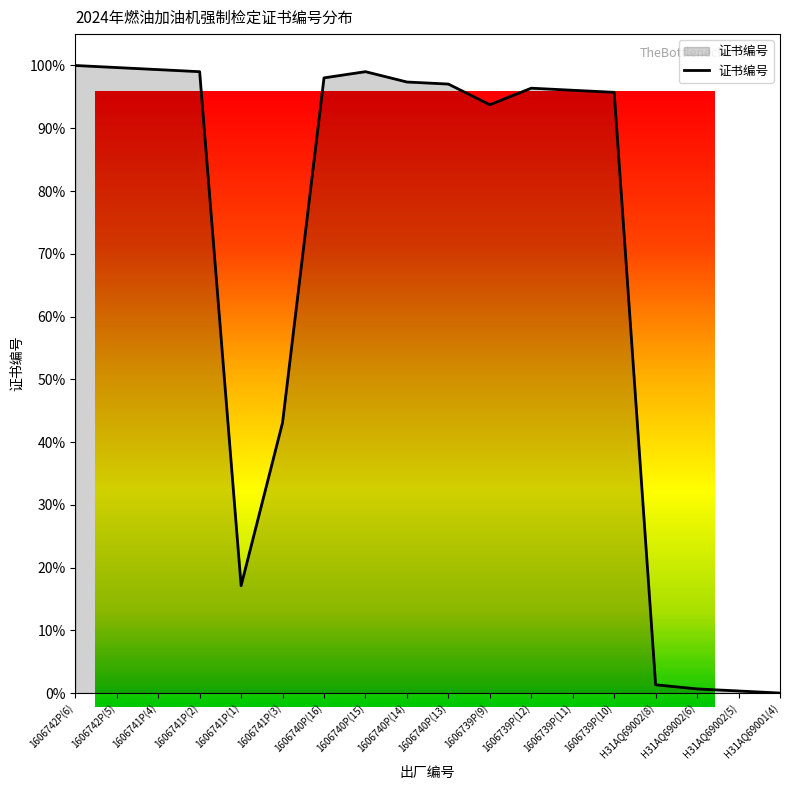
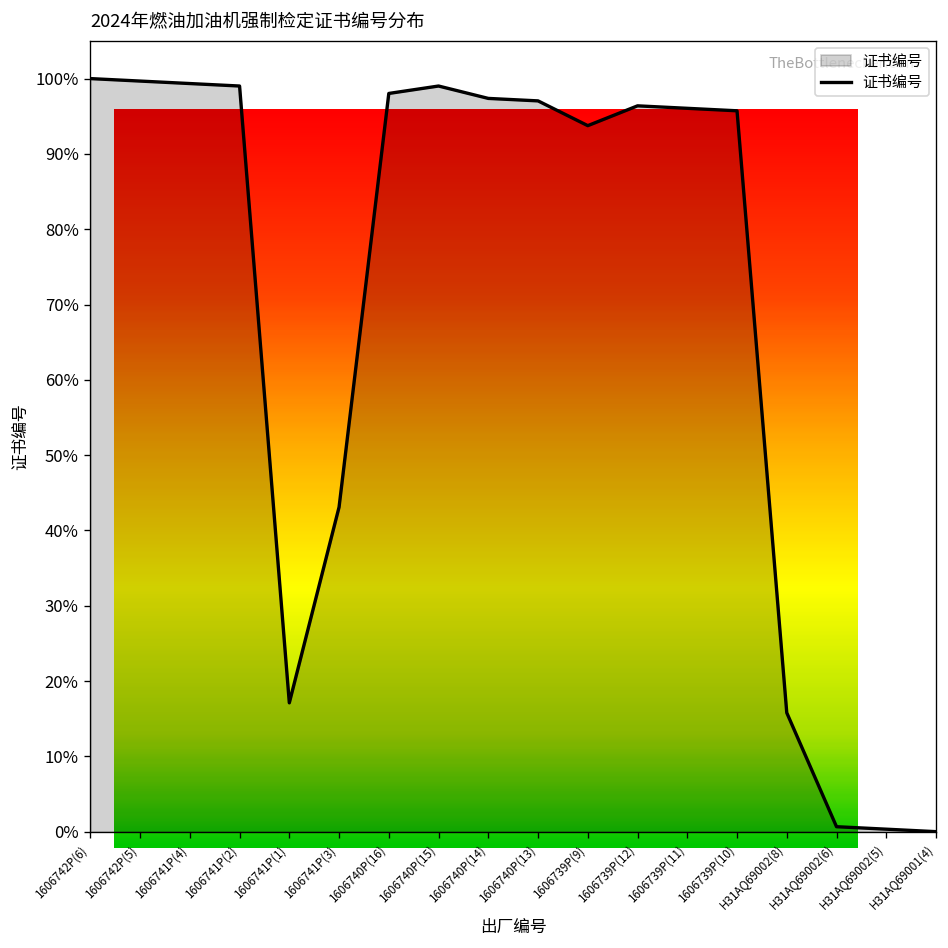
2024年燃油加油机强制检定证书编号分布, H31AQ69002(8): 1% -> 16%
